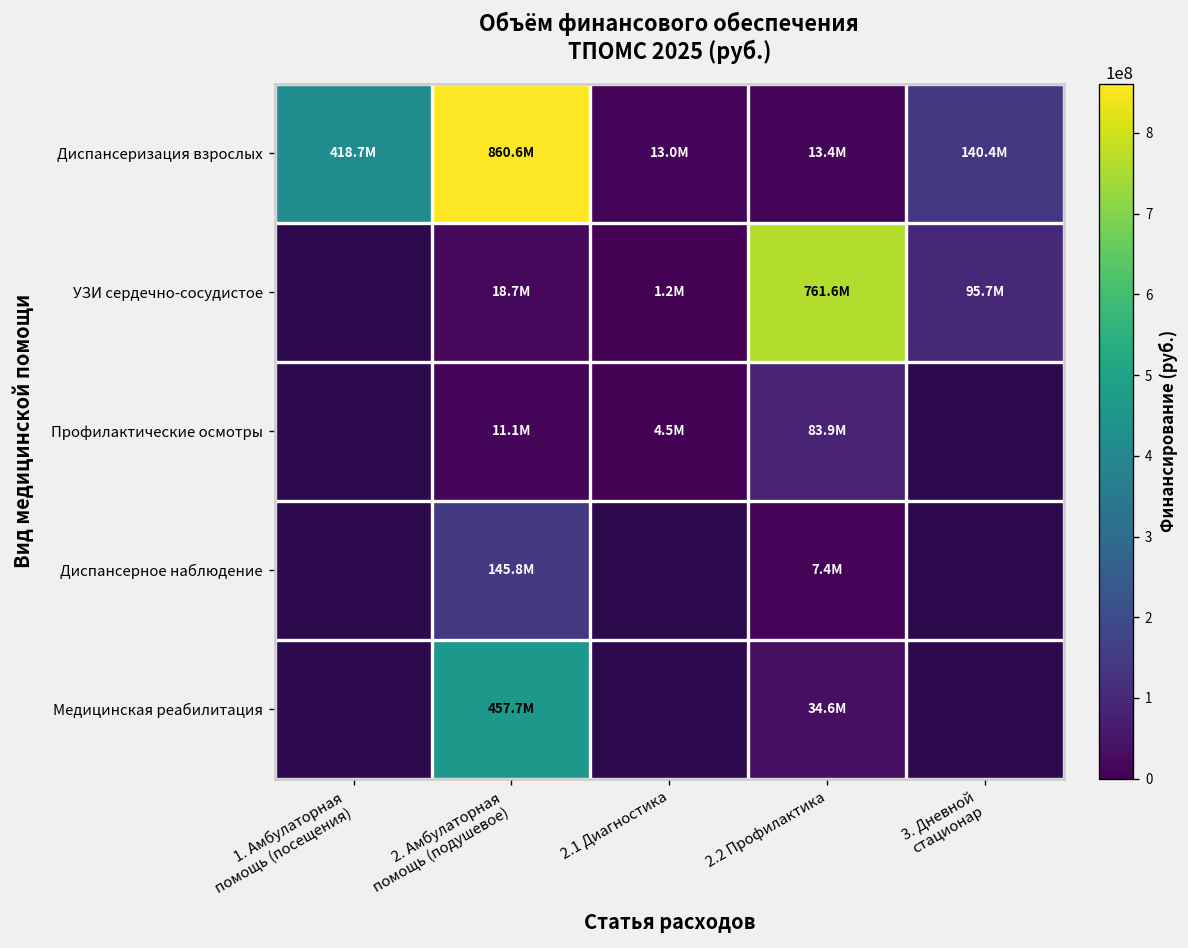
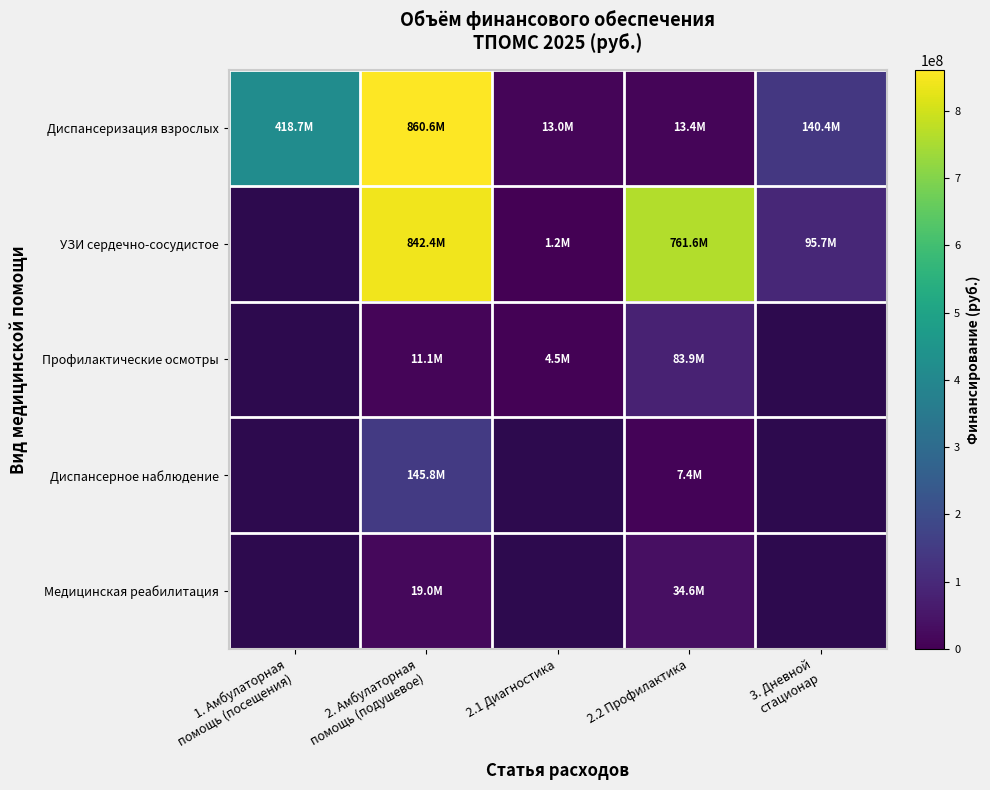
УЗИ сердечно-сосудистое, 2. Амбулаторная помощь (подушевое): 18.7M -> 842.4M
Медицинская реабилитация, 2. Амбулаторная помощь (подушевое): 457.7M -> 19.0M
